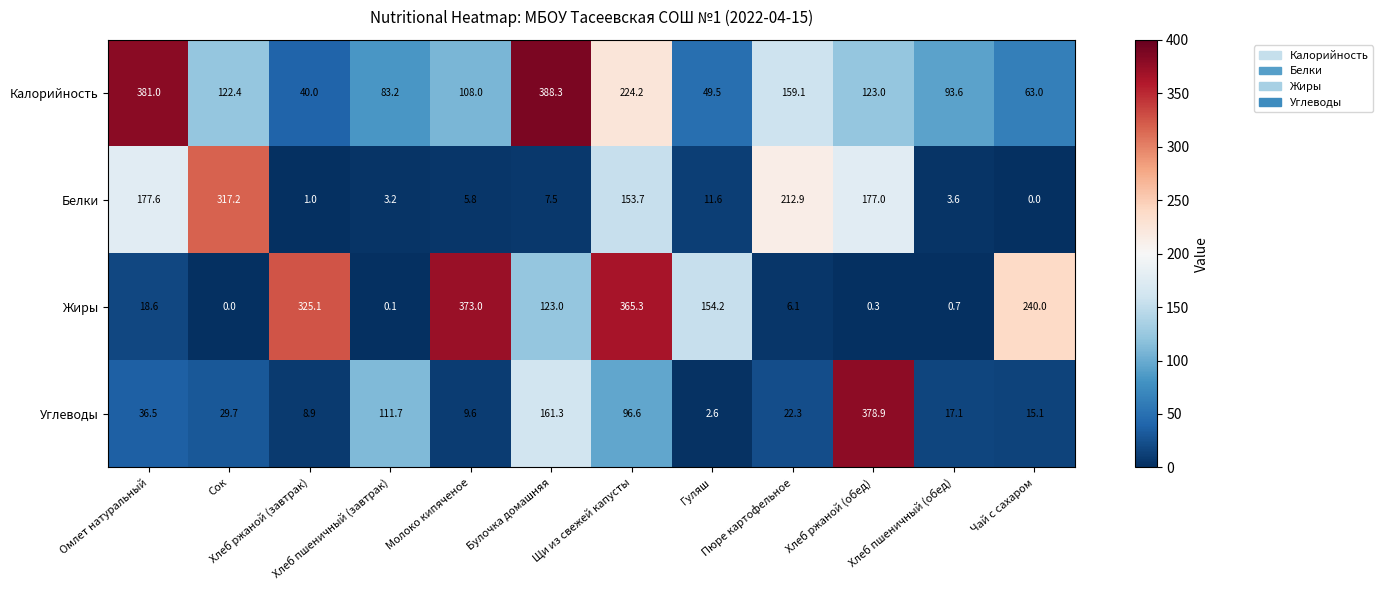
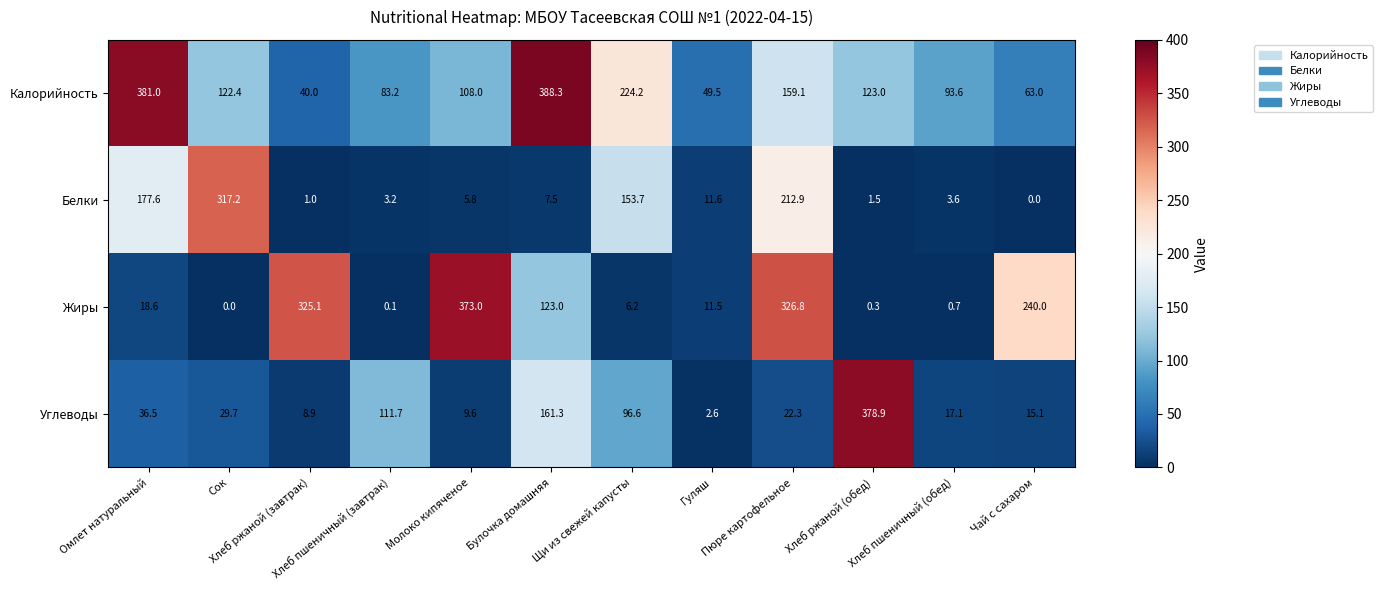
Белки, Хлеб ржаной (обед): 177.0 -> 1.5
Жиры, Щи из свежей капусты: 365.3 -> 6.2
Жиры, Гуляш: 154.2 -> 11.5
Жиры, Пюре картофельное: 6.1 -> 326.8
